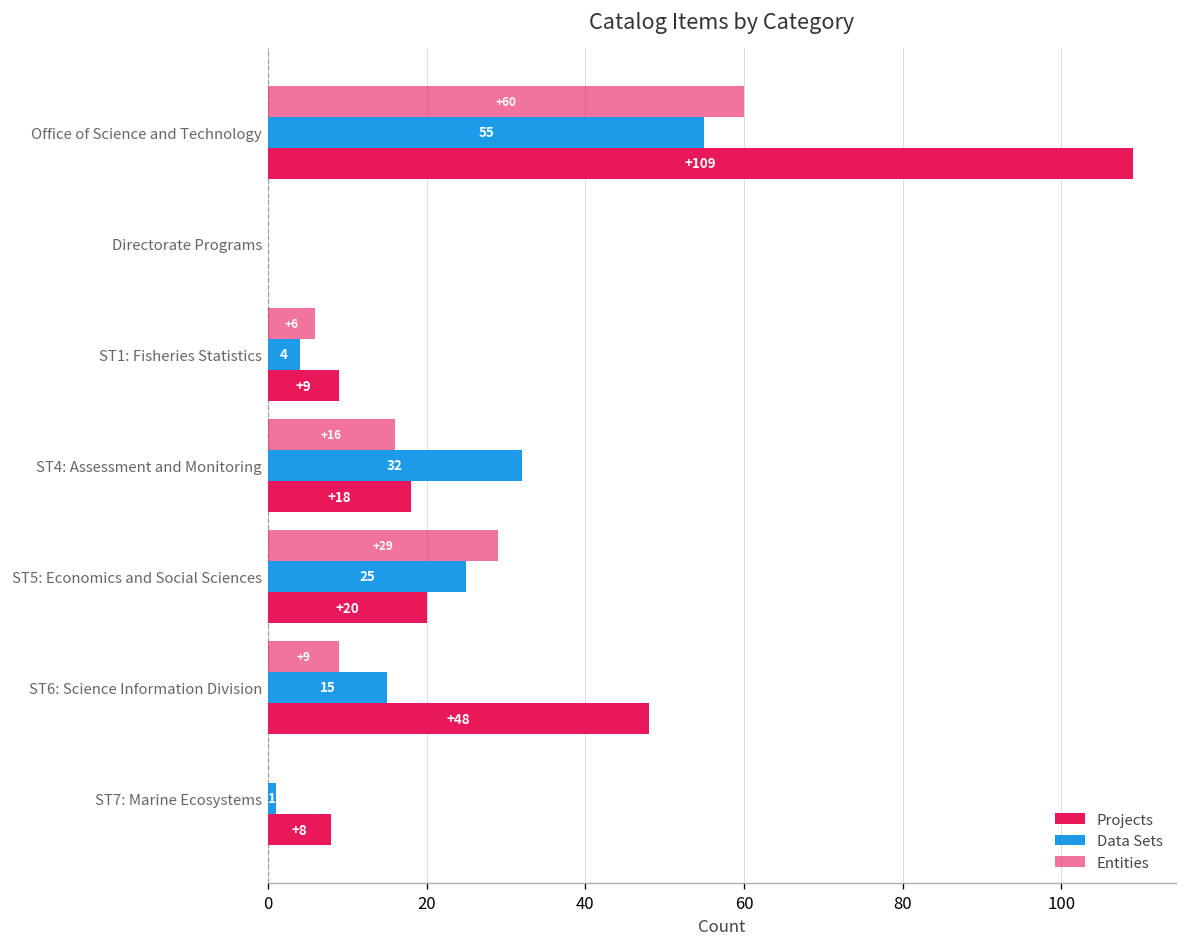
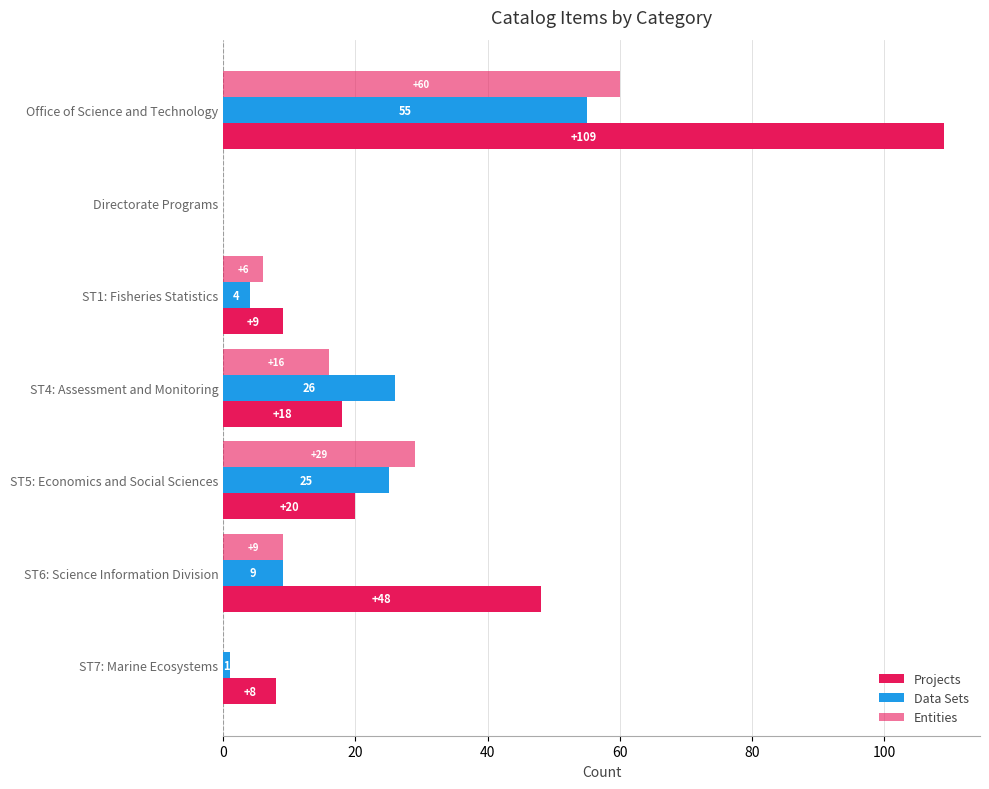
Data Sets, ST4: Assessment and Monitoring: 32 -> 26
Data Sets, ST6: Science Information Division: 15 -> 9
